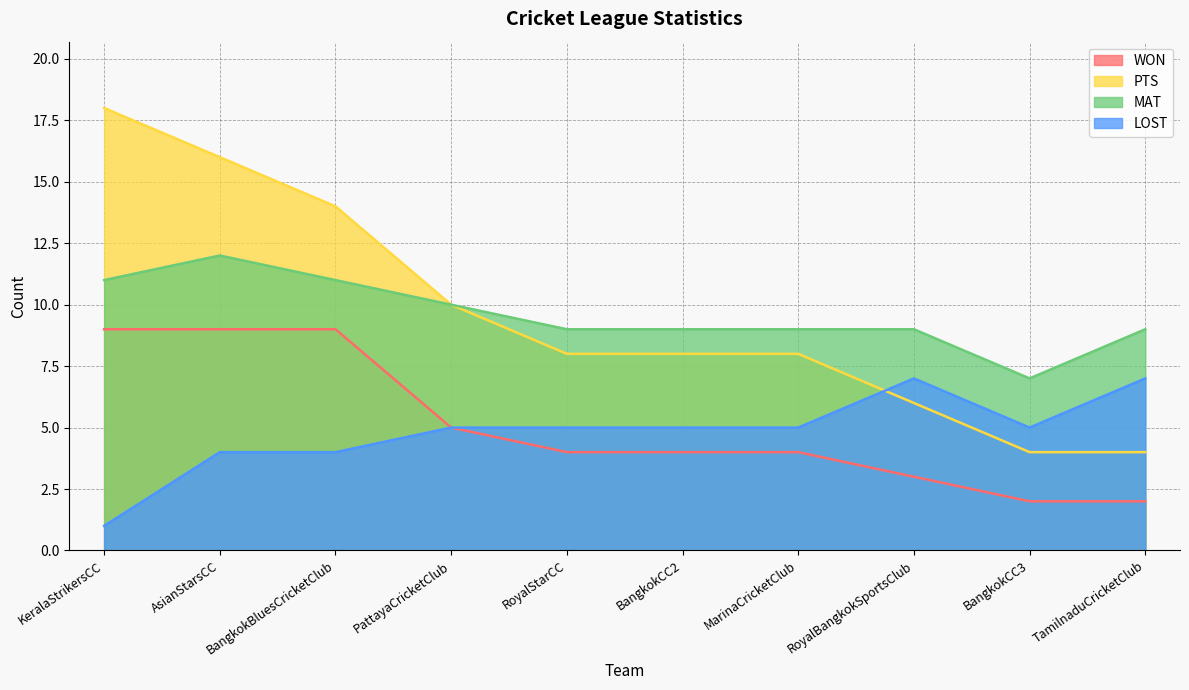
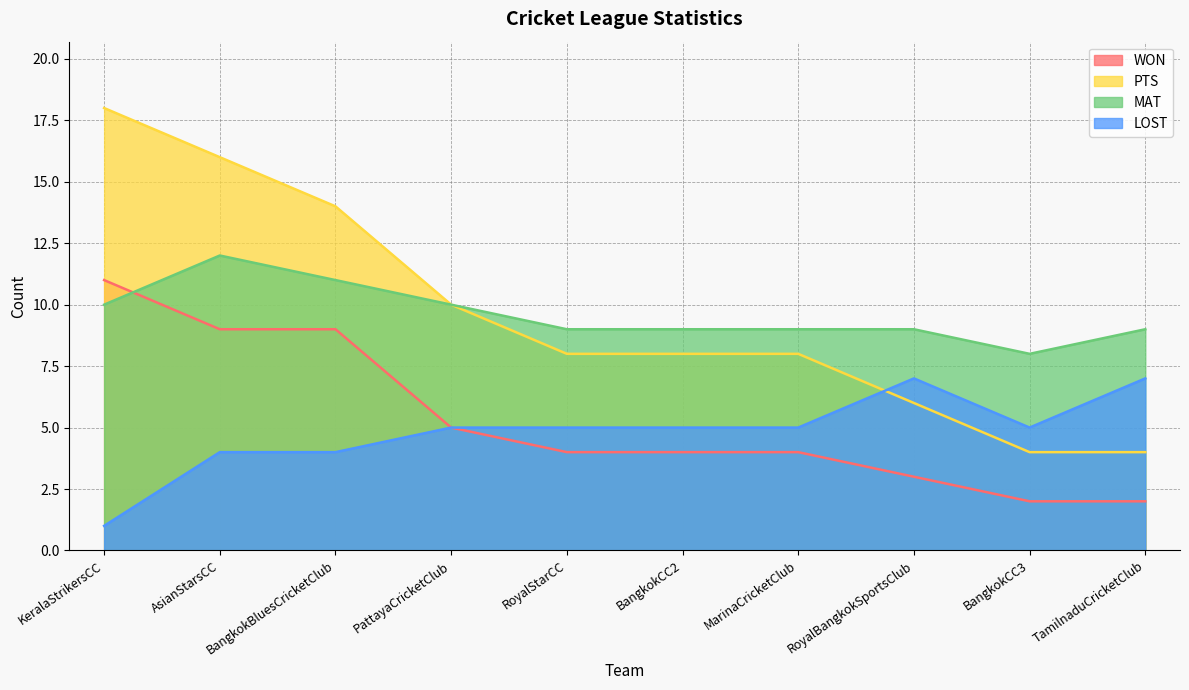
WON, KeralaStrikersCC: 9 -> 11
MAT, KeralaStrikersCC: 11 -> 10
MAT, BangkokCC3: 7 -> 8
